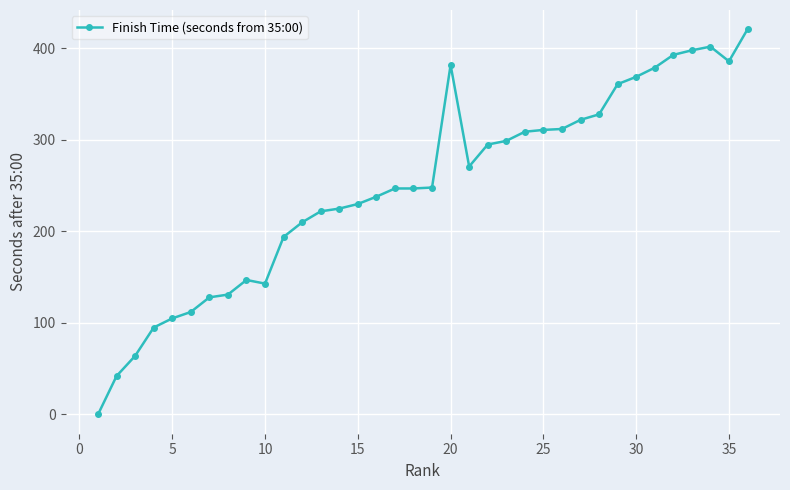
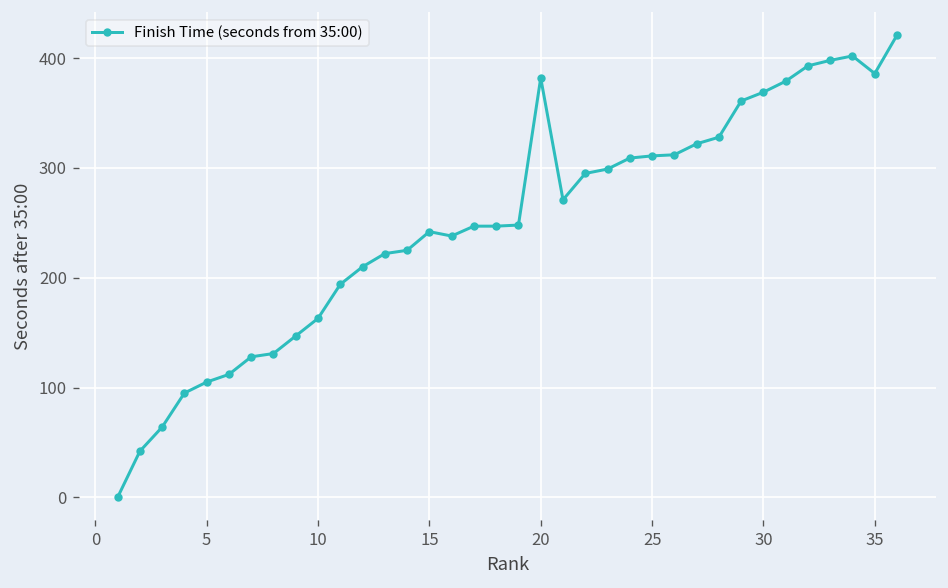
10: 140 -> 160
15: 230 -> 240
